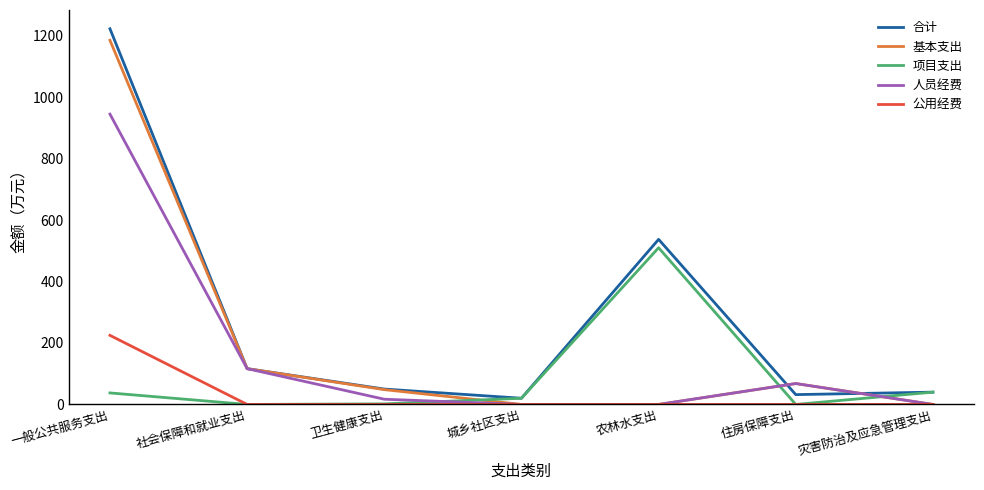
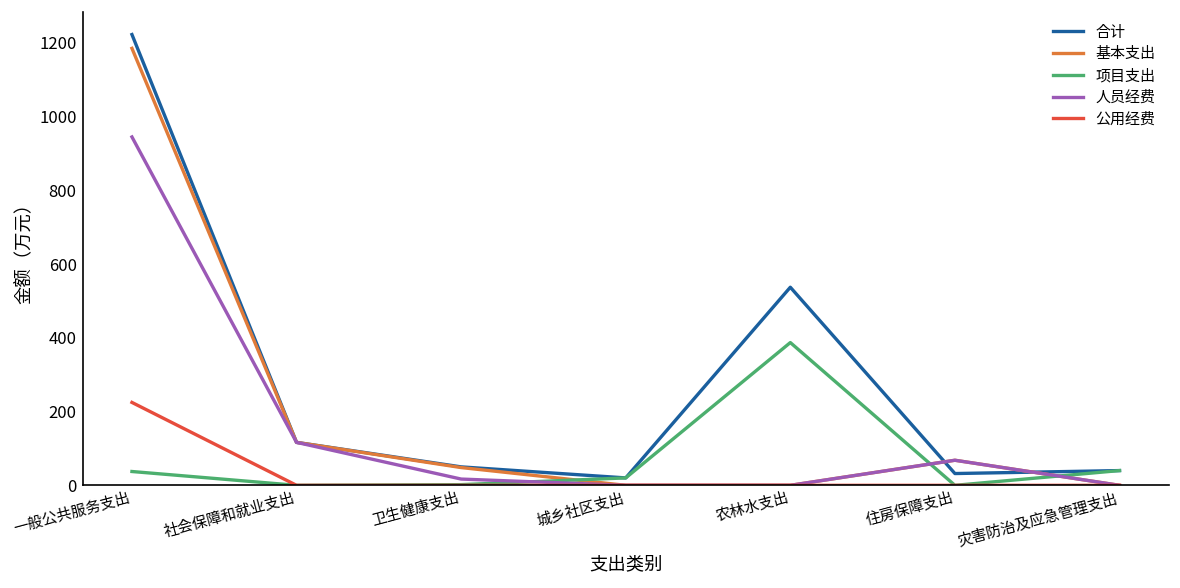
项目支出, 农林水支出: 510 -> 390
